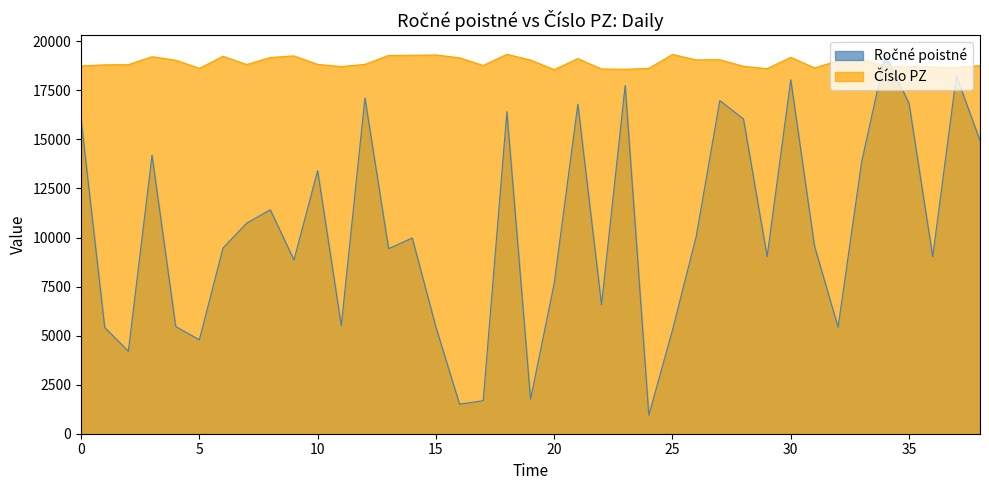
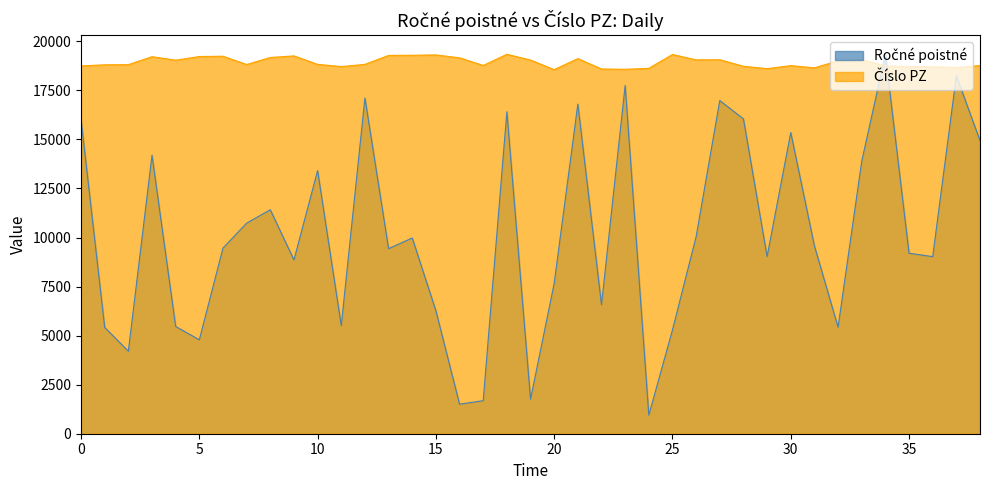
Číslo PZ, 5: 18600 -> 19200
Ročné poistné, 15: 5400 -> 6300
Ročné poistné, 30: 18000 -> 15400
Číslo PZ, 30: 19200 -> 18800
Ročné poistné, 35: 16800 -> 9200
